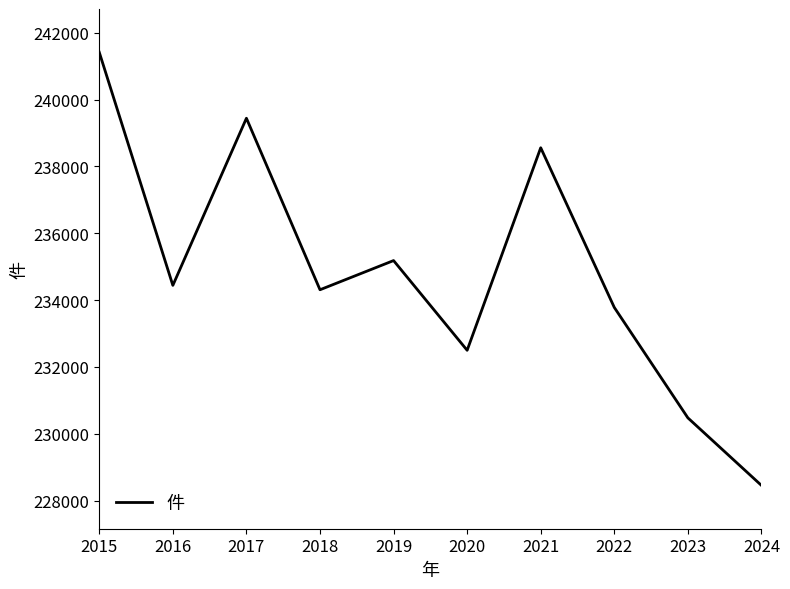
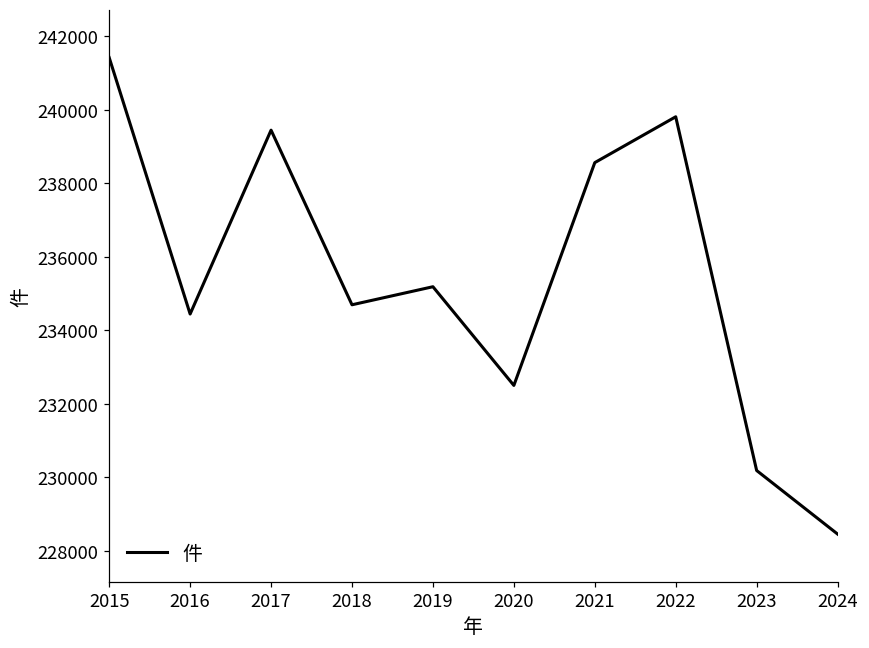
2018: 234300 -> 234700
2022: 233800 -> 239800
2023: 230500 -> 230200
